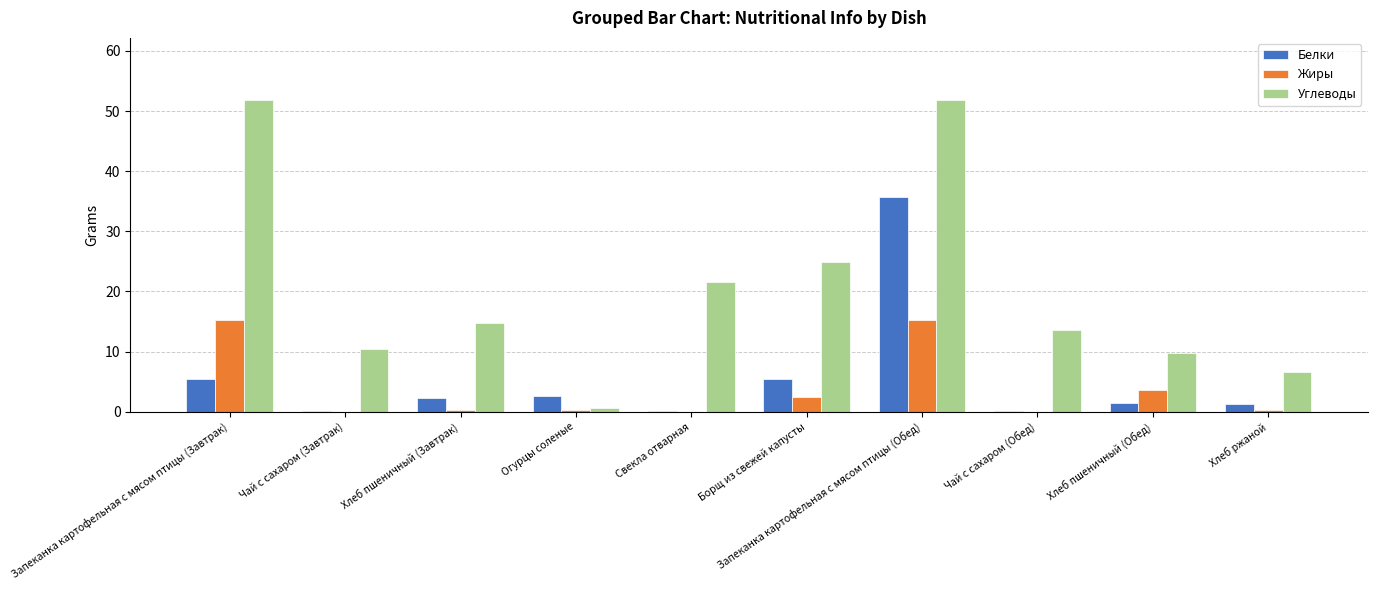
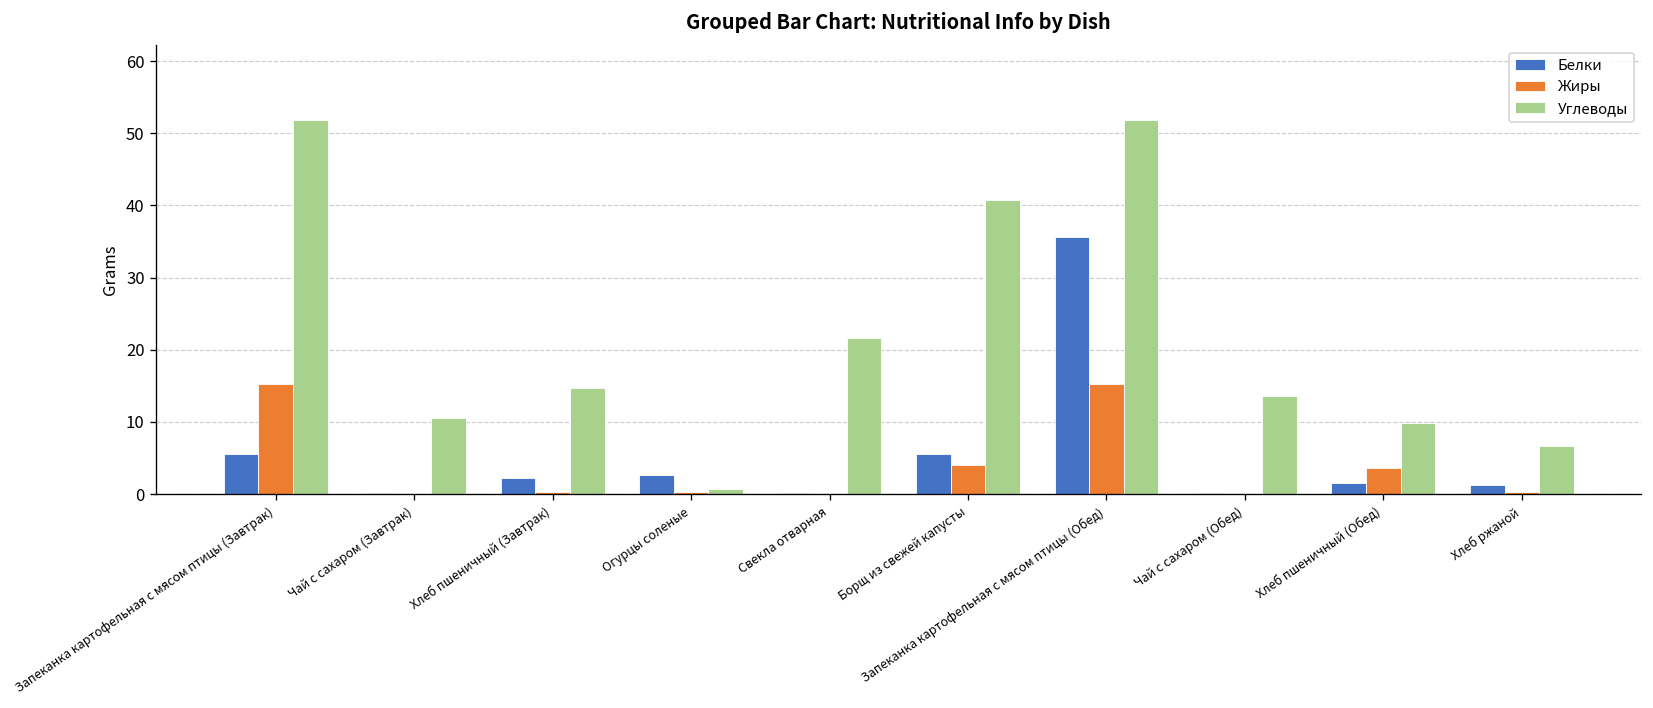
Жиры, Борщ из свежей капусты: 2 -> 4
Углеводы, Борщ из свежей капусты: 25 -> 41
